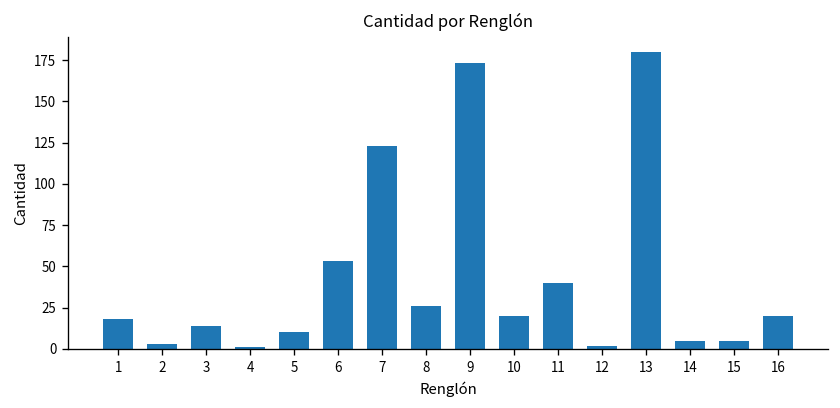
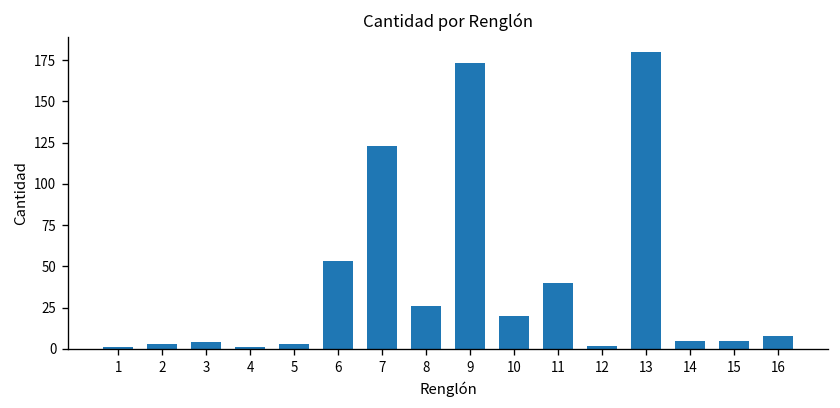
1: 18 -> 1
3: 14 -> 4
5: 10 -> 3
16: 20 -> 8
